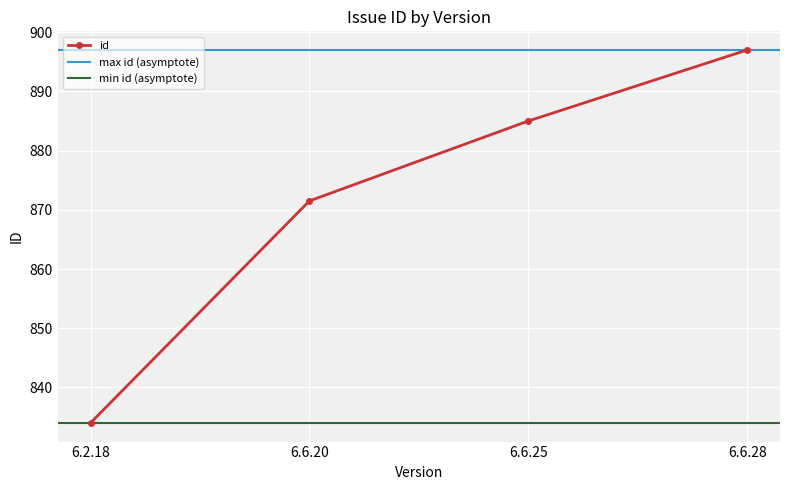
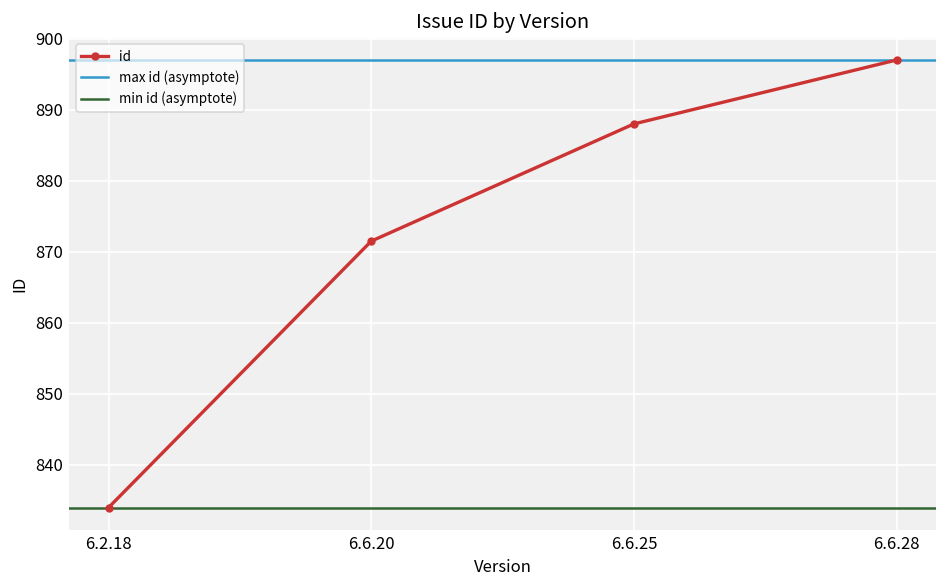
6.6.25: 885 -> 888
